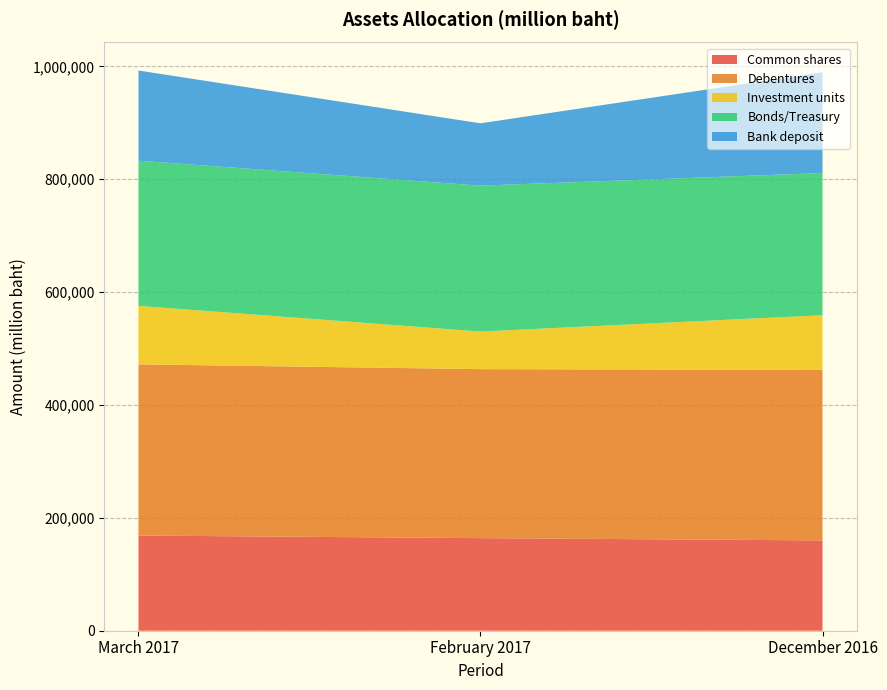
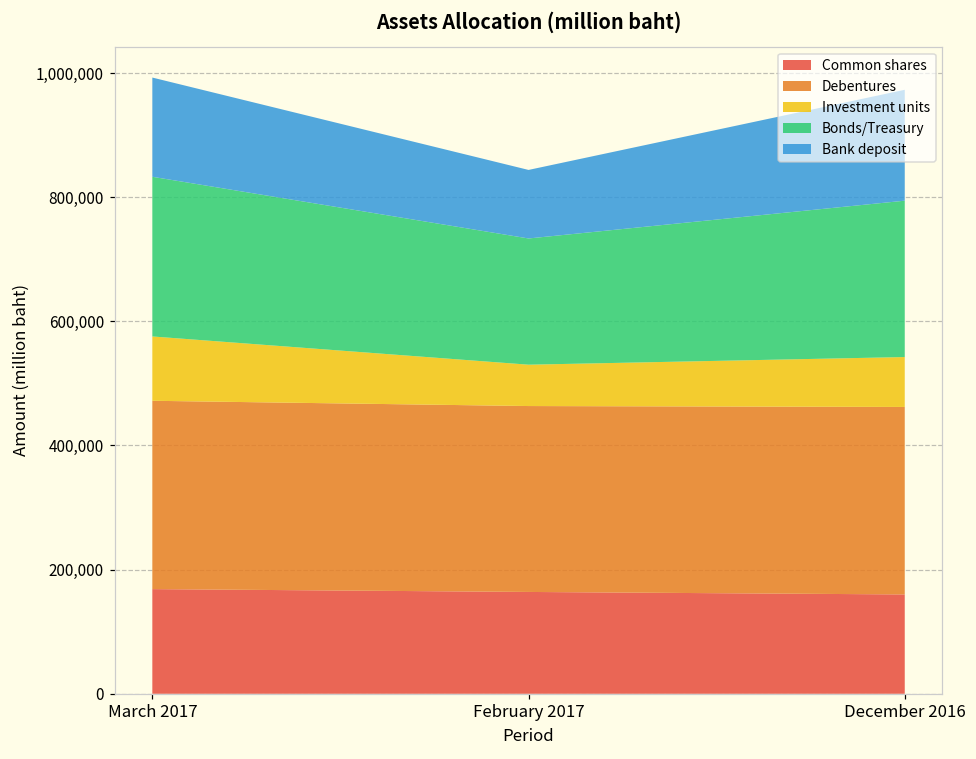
Bonds/Treasury, February 2017: 260,000 -> 200,000
Investment units, December 2016: 100,000 -> 80,000
